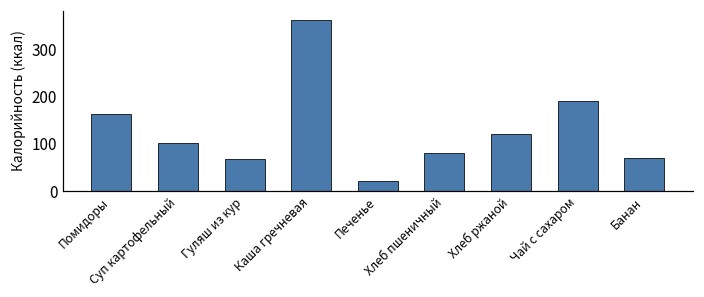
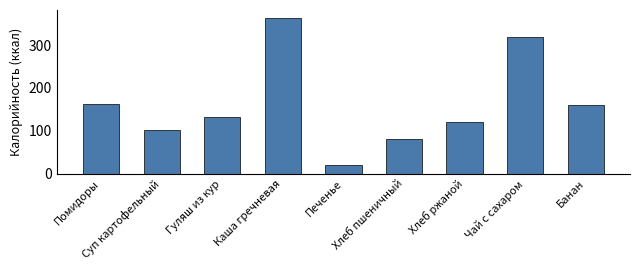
Гуляш из кур: 70 -> 130
Чай с сахаром: 190 -> 320
Банан: 70 -> 160
